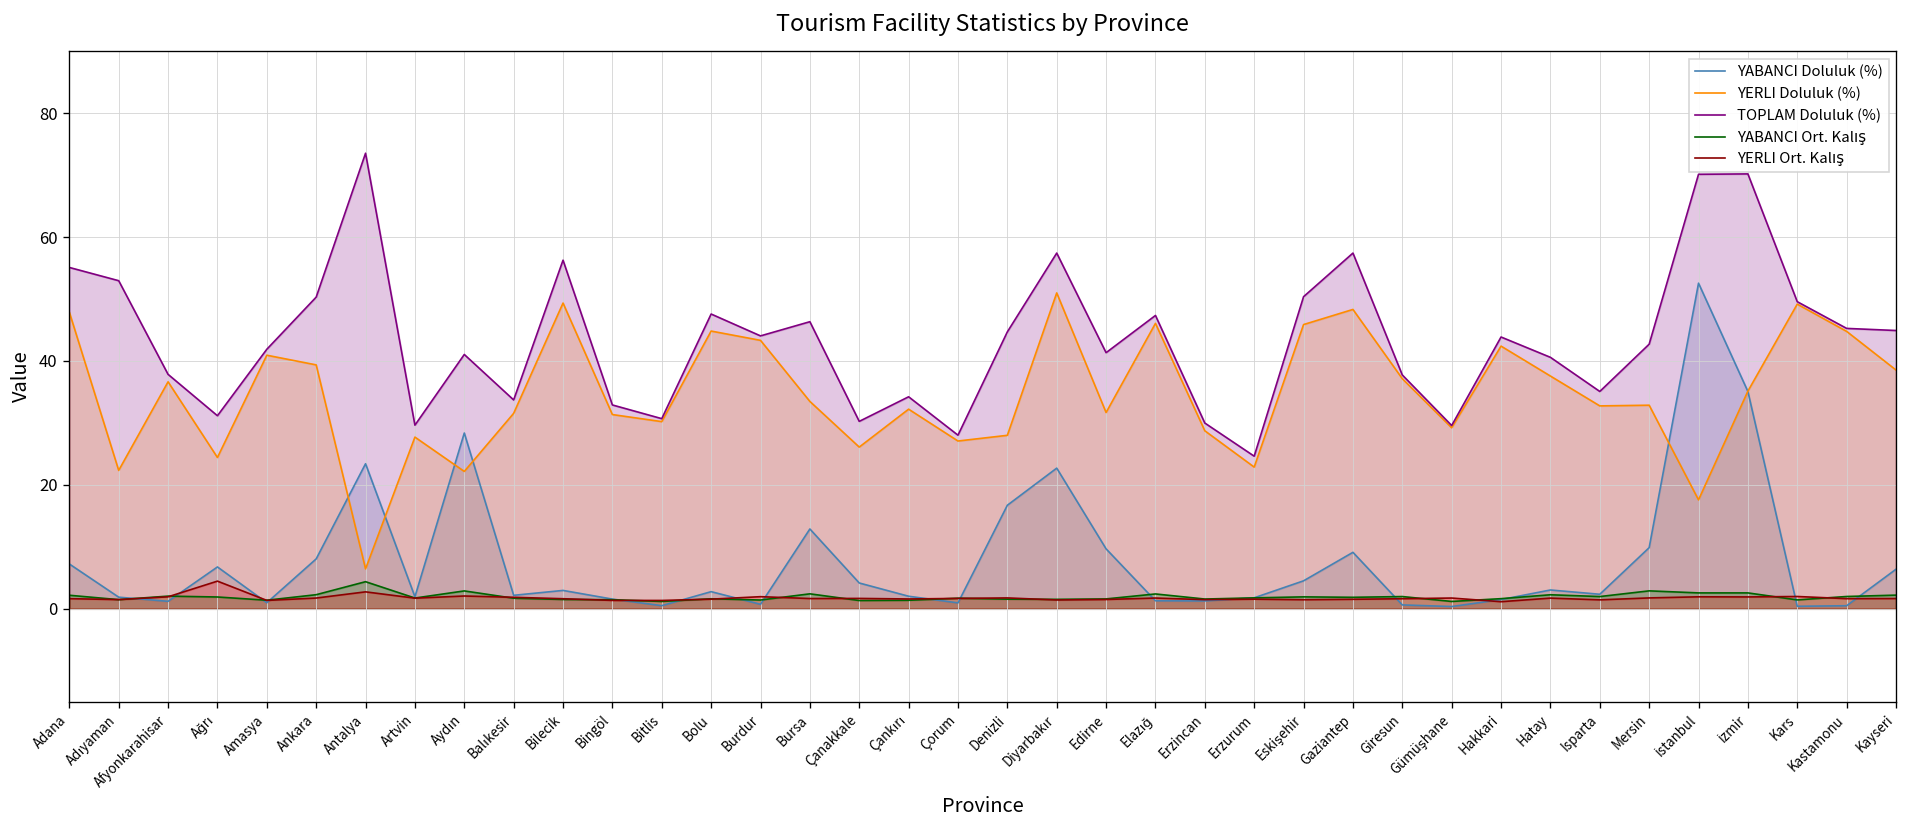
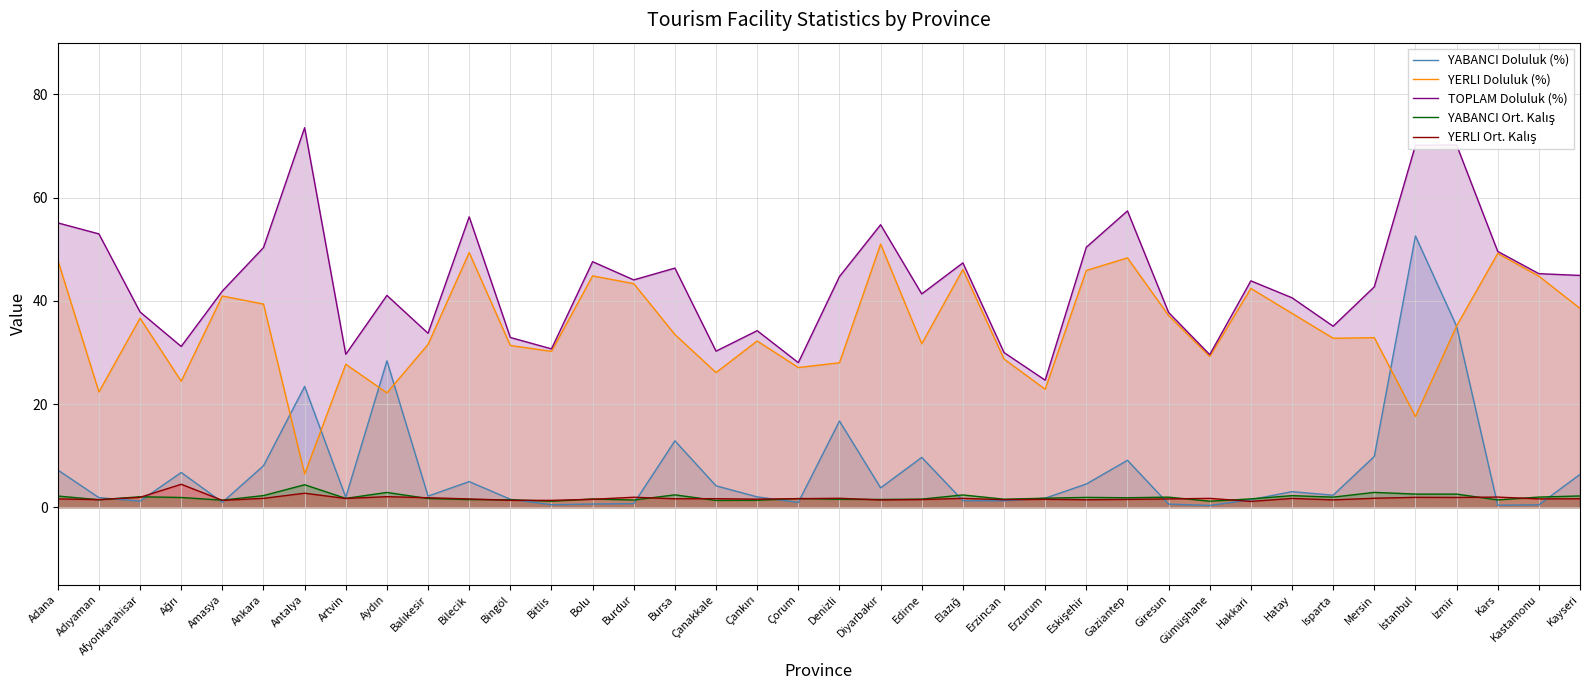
YABANCI Doluluk (%), Bilecik: 3 -> 5
YABANCI Doluluk (%), Bolu: 3 -> 1
YABANCI Doluluk (%), Diyarbakır: 23 -> 4
TOPLAM Doluluk (%), Diyarbakır: 57 -> 55
